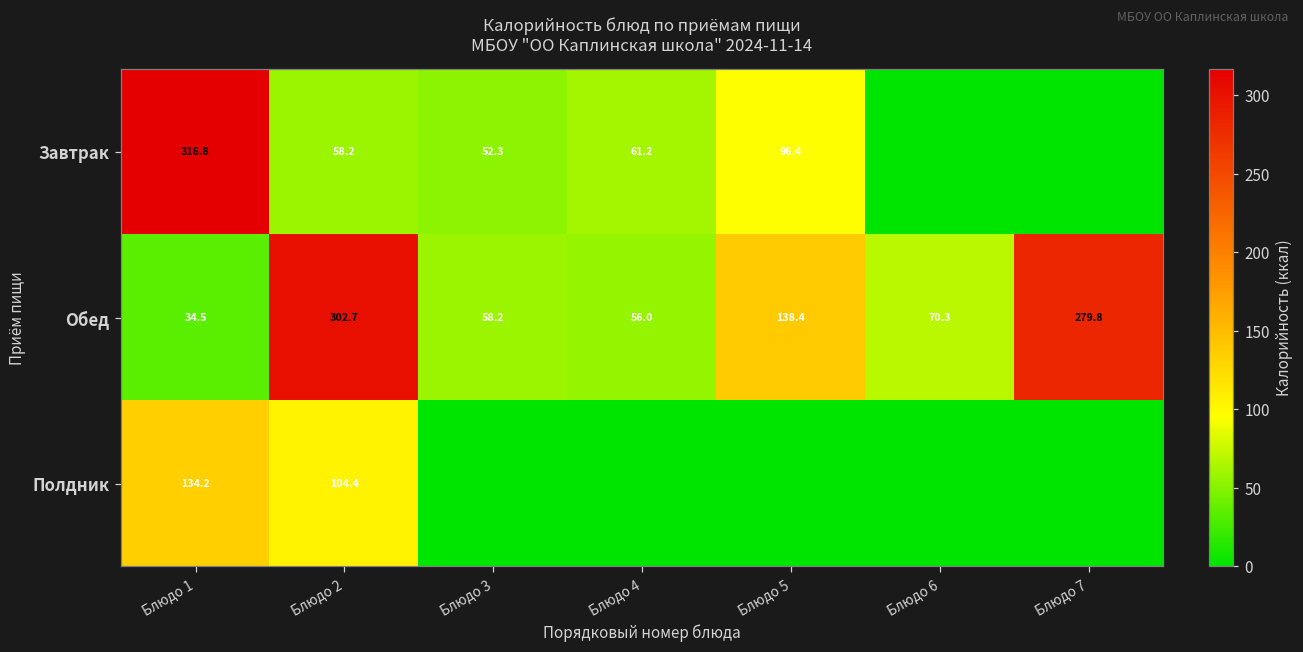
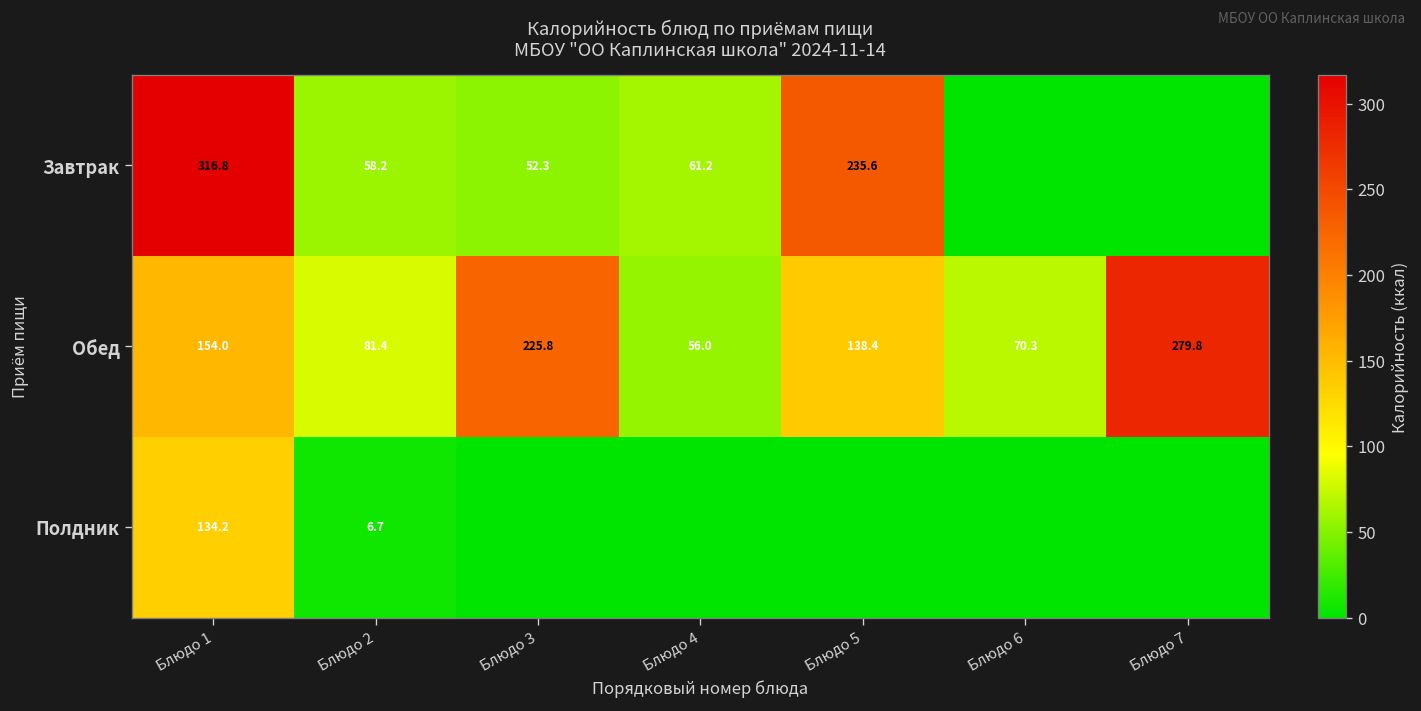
Завтрак, Блюдо 5: 96.4 -> 235.6
Обед, Блюдо 1: 34.5 -> 154.0
Обед, Блюдо 2: 302.7 -> 81.4
Обед, Блюдо 3: 58.2 -> 225.8
Полдник, Блюдо 2: 104.4 -> 6.7
